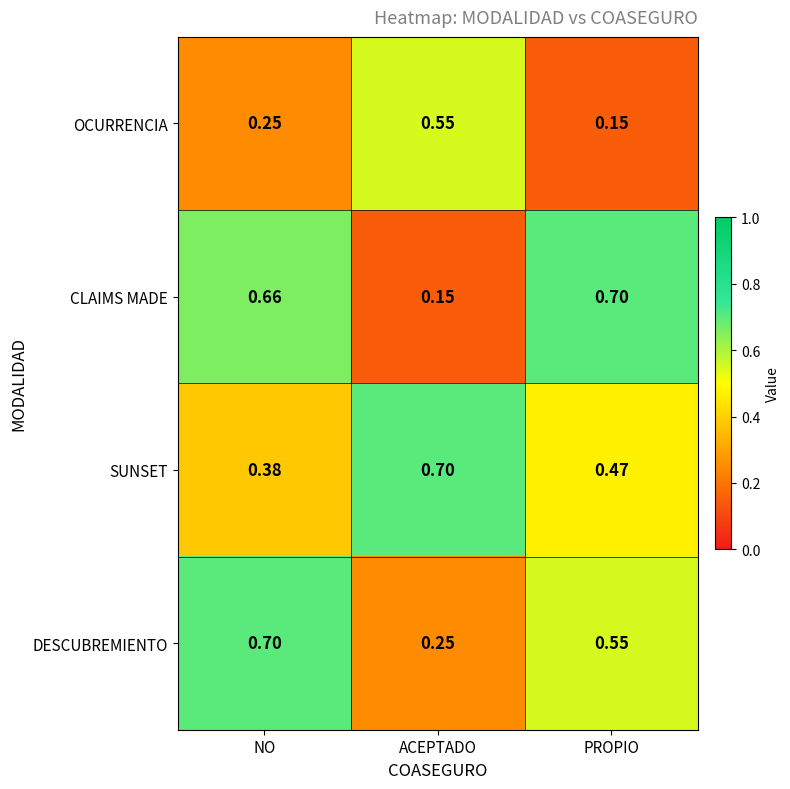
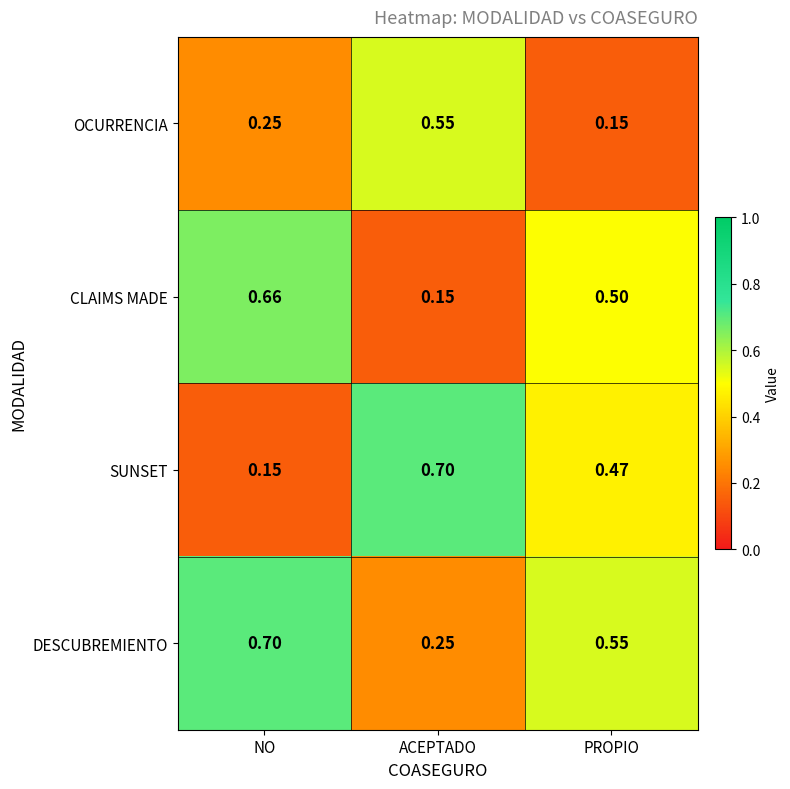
CLAIMS MADE, PROPIO: 0.70 -> 0.50
SUNSET, NO: 0.38 -> 0.15
